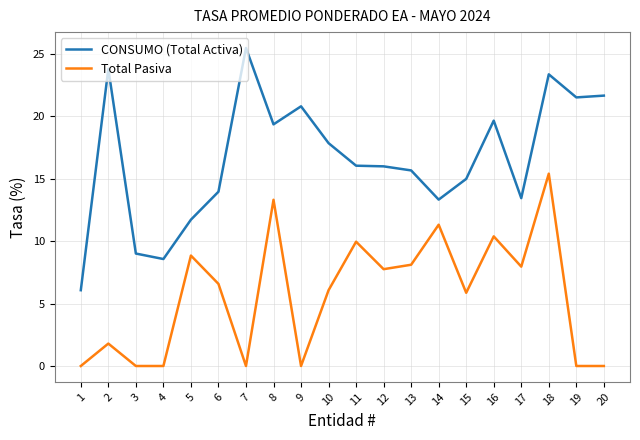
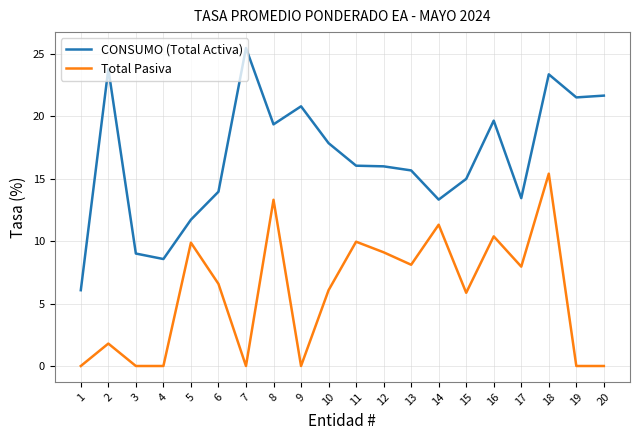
Total Pasiva, 5: 8.8 -> 9.9
Total Pasiva, 12: 7.7 -> 9.1
